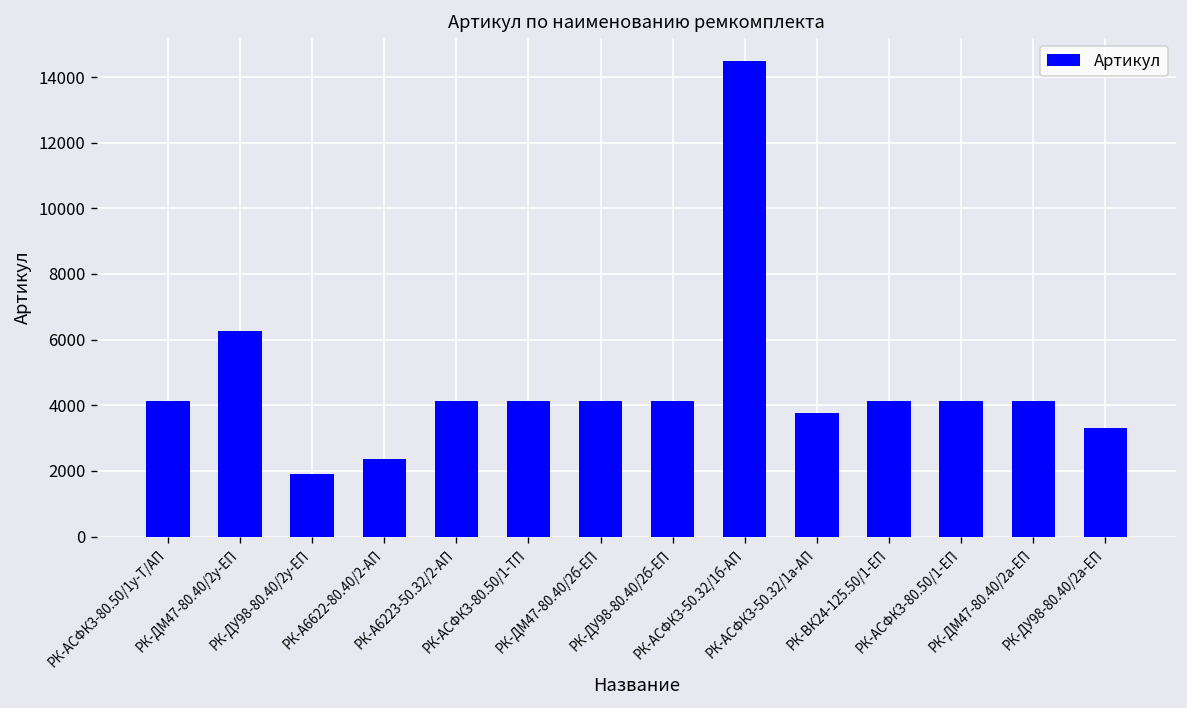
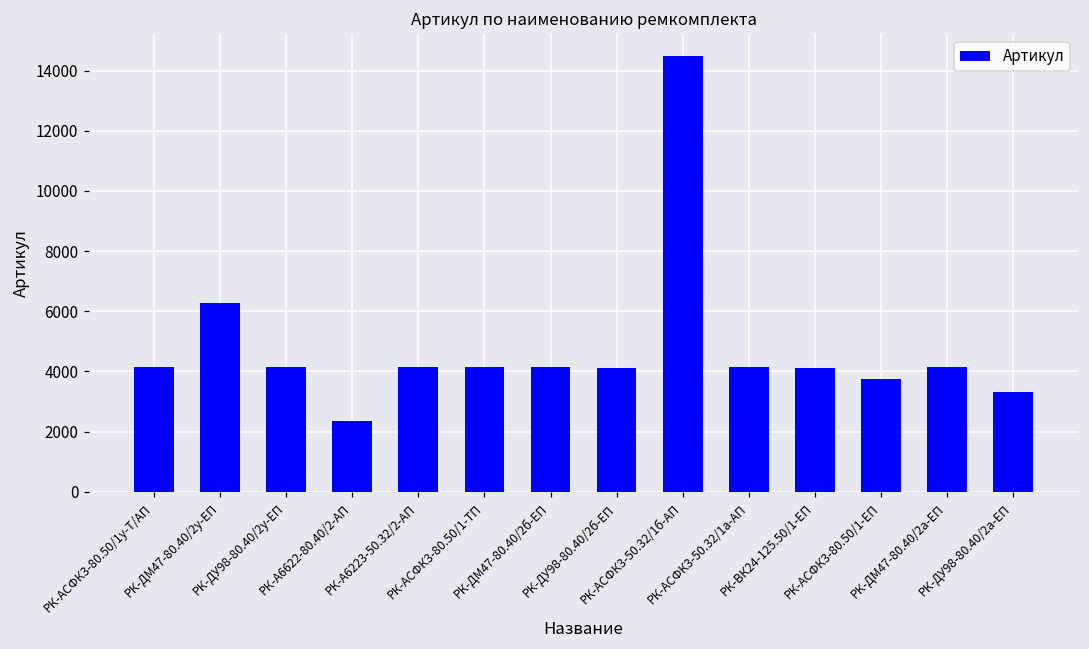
РК-ДУ98-80.40/2у-ЕП: 1900 -> 4100
РК-АСФК3-50.32/1а-АП: 3800 -> 4100
РК-АСФК3-80.50/1-ЕП: 4100 -> 3800
